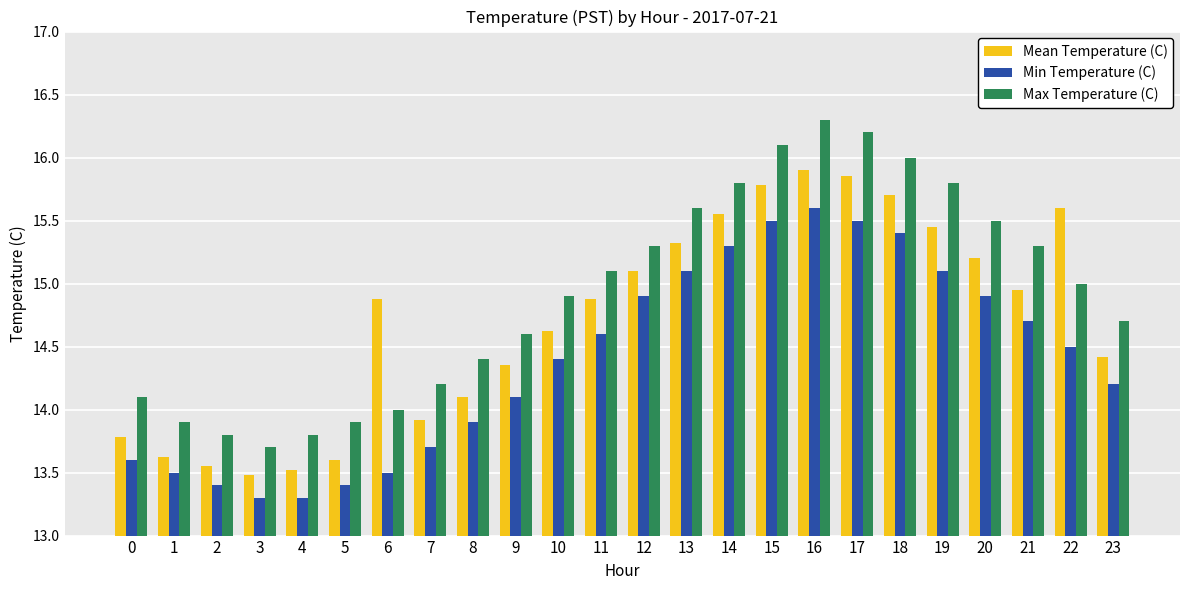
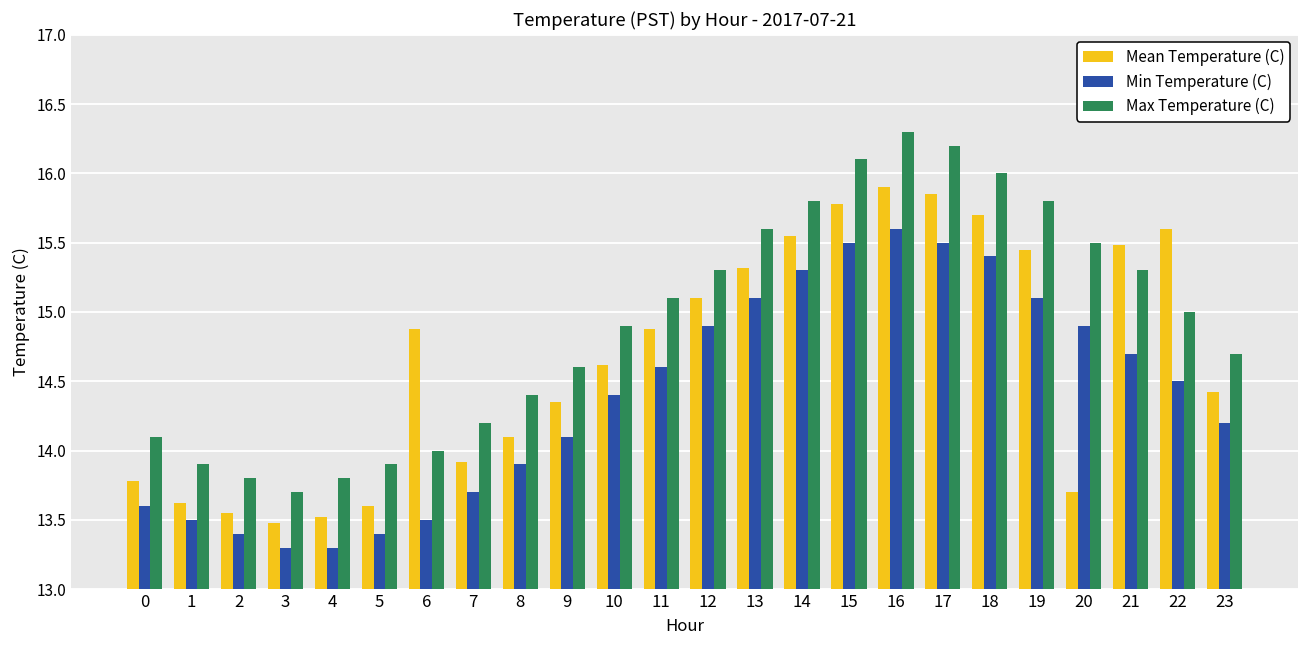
Mean Temperature (C), 20: 15.2 -> 13.7
Mean Temperature (C), 21: 14.95 -> 15.48
